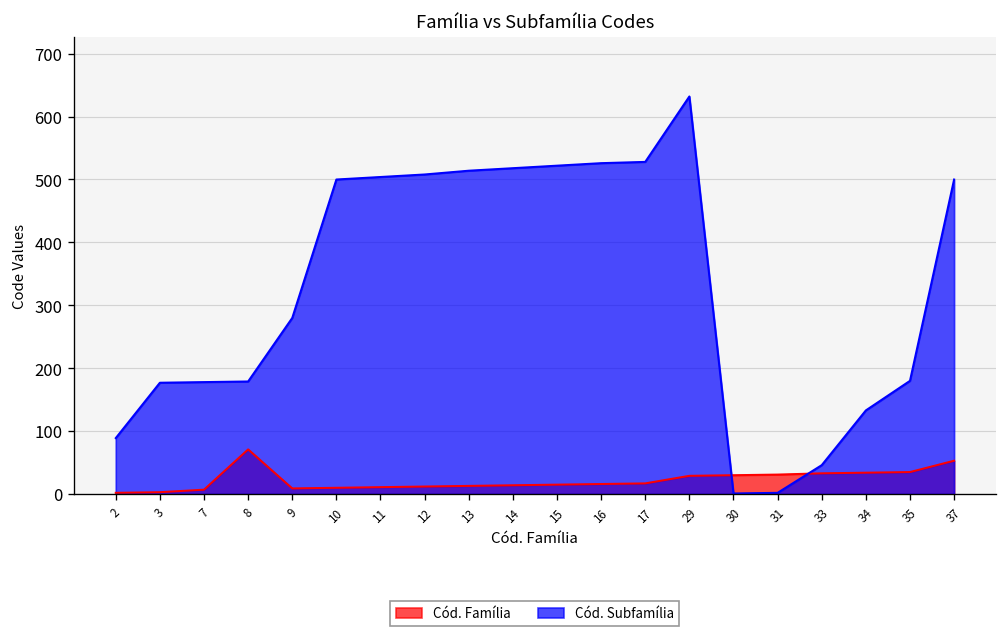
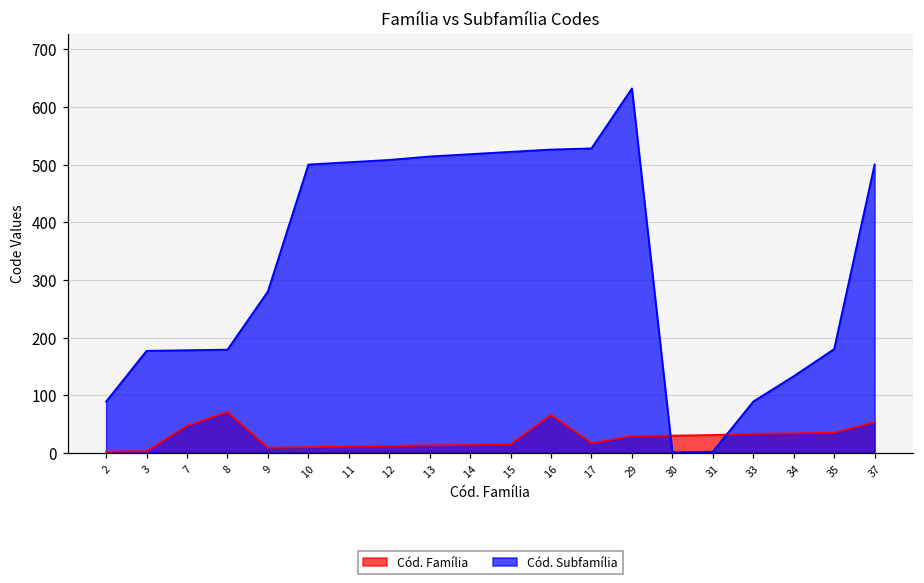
Cód. Família, 7: 10 -> 50
Cód. Família, 16: 20 -> 70
Cód. Subfamília, 33: 50 -> 90
